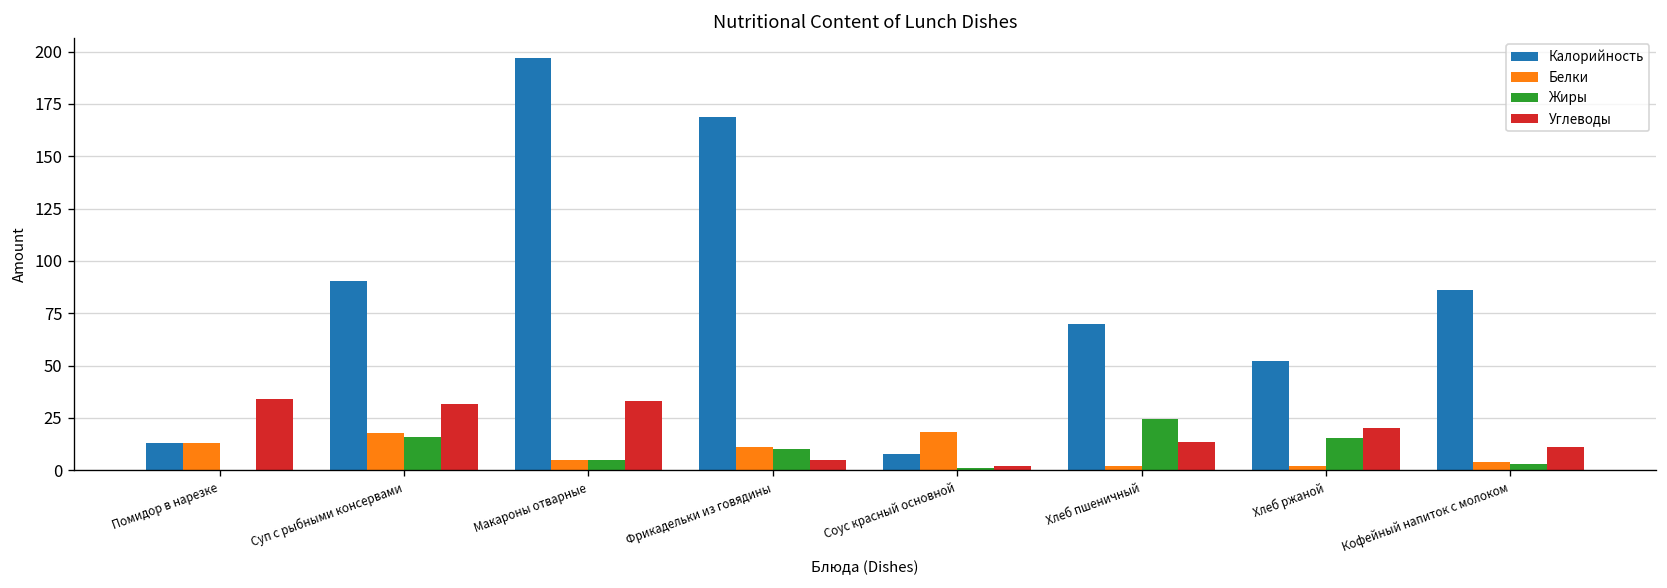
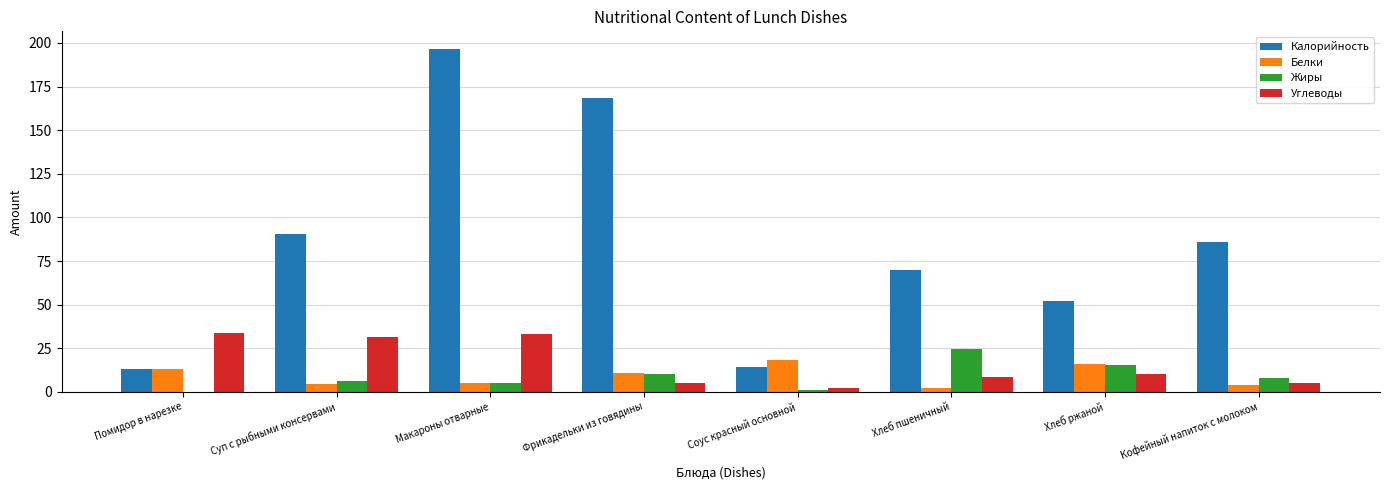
Белки, Суп с рыбными консервами: 18 -> 5
Жиры, Суп с рыбными консервами: 16 -> 6
Калорийность, Соус красный основной: 8 -> 14
Углеводы, Хлеб пшеничный: 13 -> 8
Белки, Хлеб ржаной: 2 -> 16
Углеводы, Хлеб ржаной: 20 -> 10
Жиры, Кофейный напиток с молоком: 3 -> 8
Углеводы, Кофейный напиток с молоком: 11 -> 5
